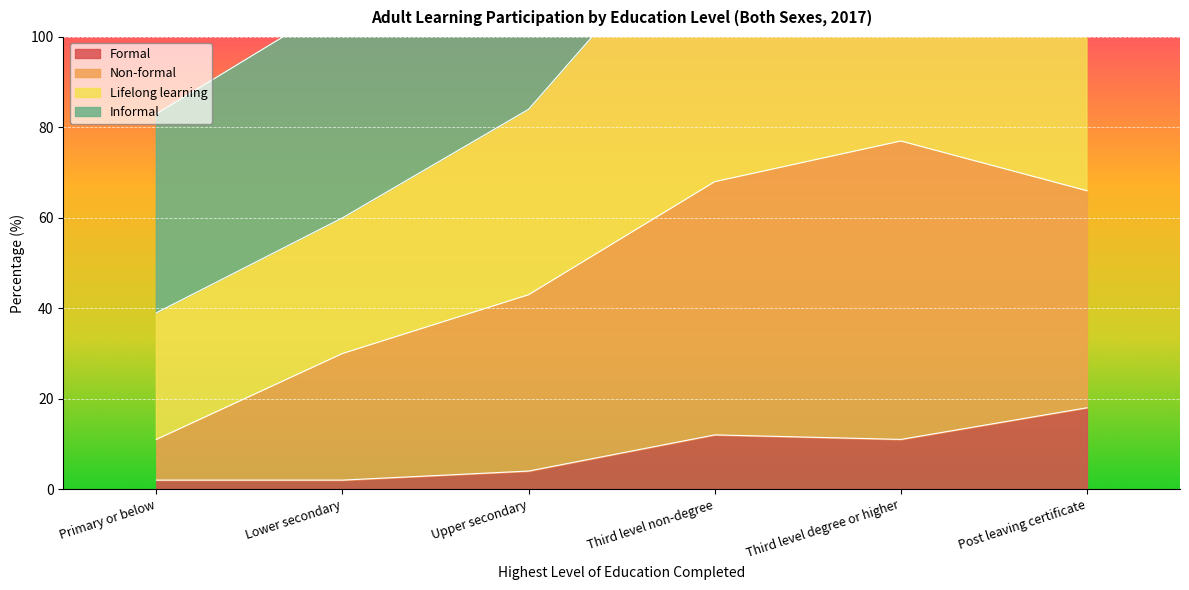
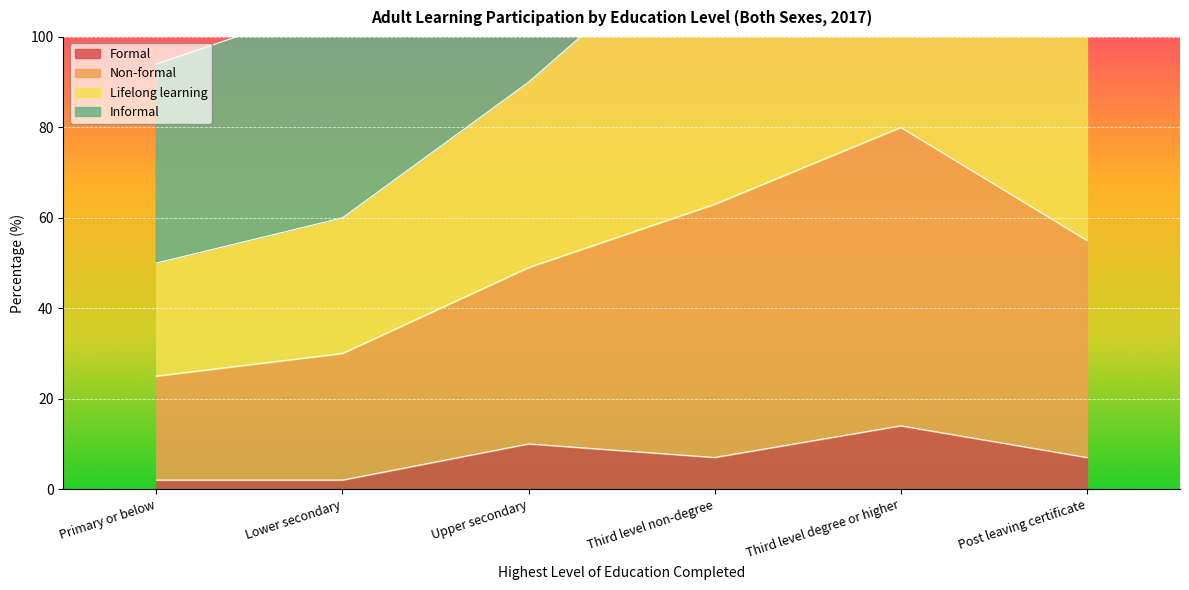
Non-formal, Primary or below: 9 -> 23
Lifelong learning, Primary or below: 28 -> 25
Formal, Upper secondary: 4 -> 10
Formal, Third level non-degree: 12 -> 7
Formal, Third level degree or higher: 11 -> 14
Formal, Post leaving certificate: 18 -> 7
